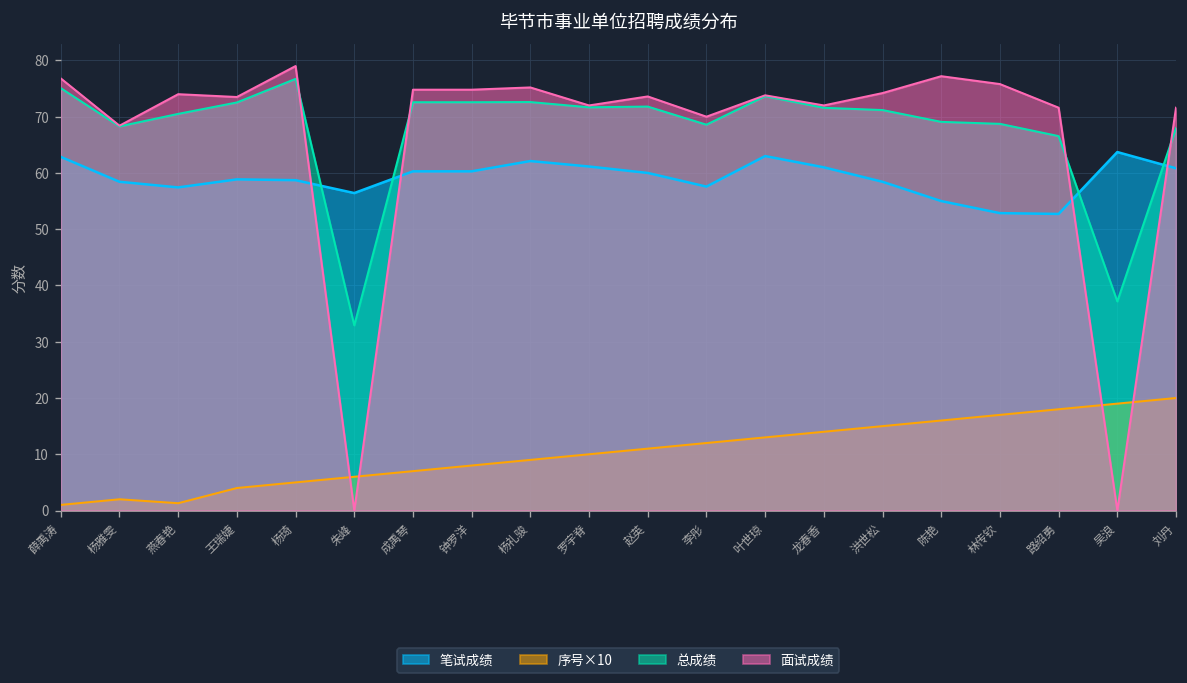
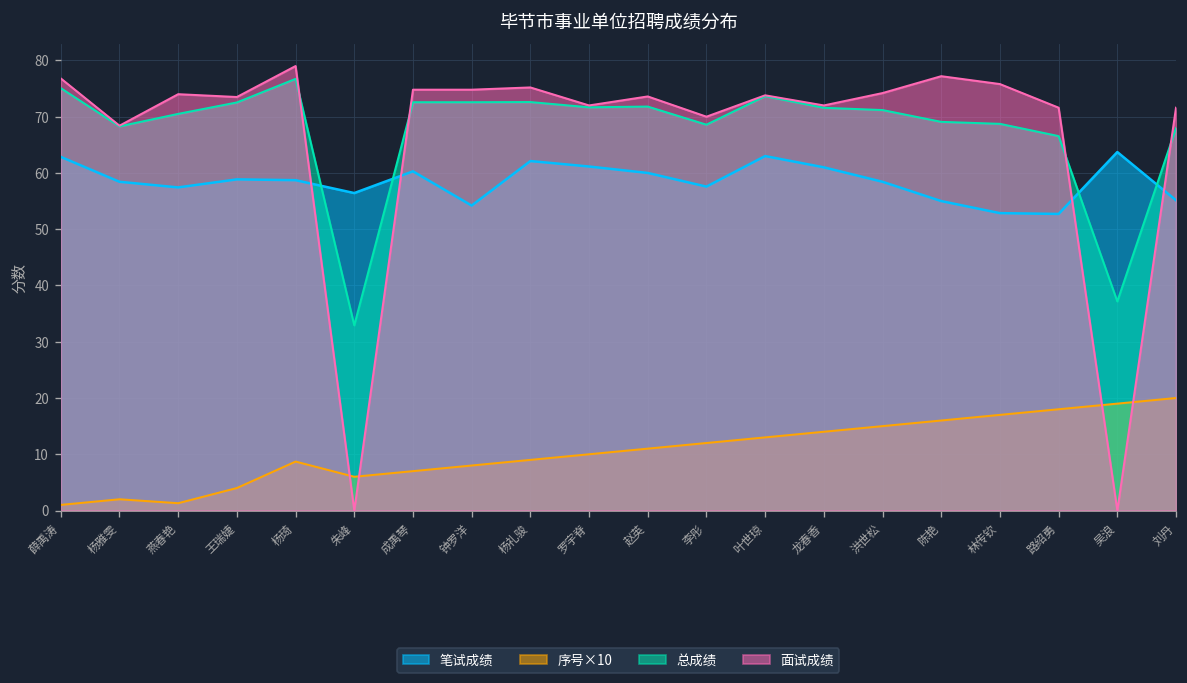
序号×10, 杨琦: 5 -> 9
笔试成绩, 钟罗洋: 60 -> 54
笔试成绩, 刘丹: 61 -> 55
